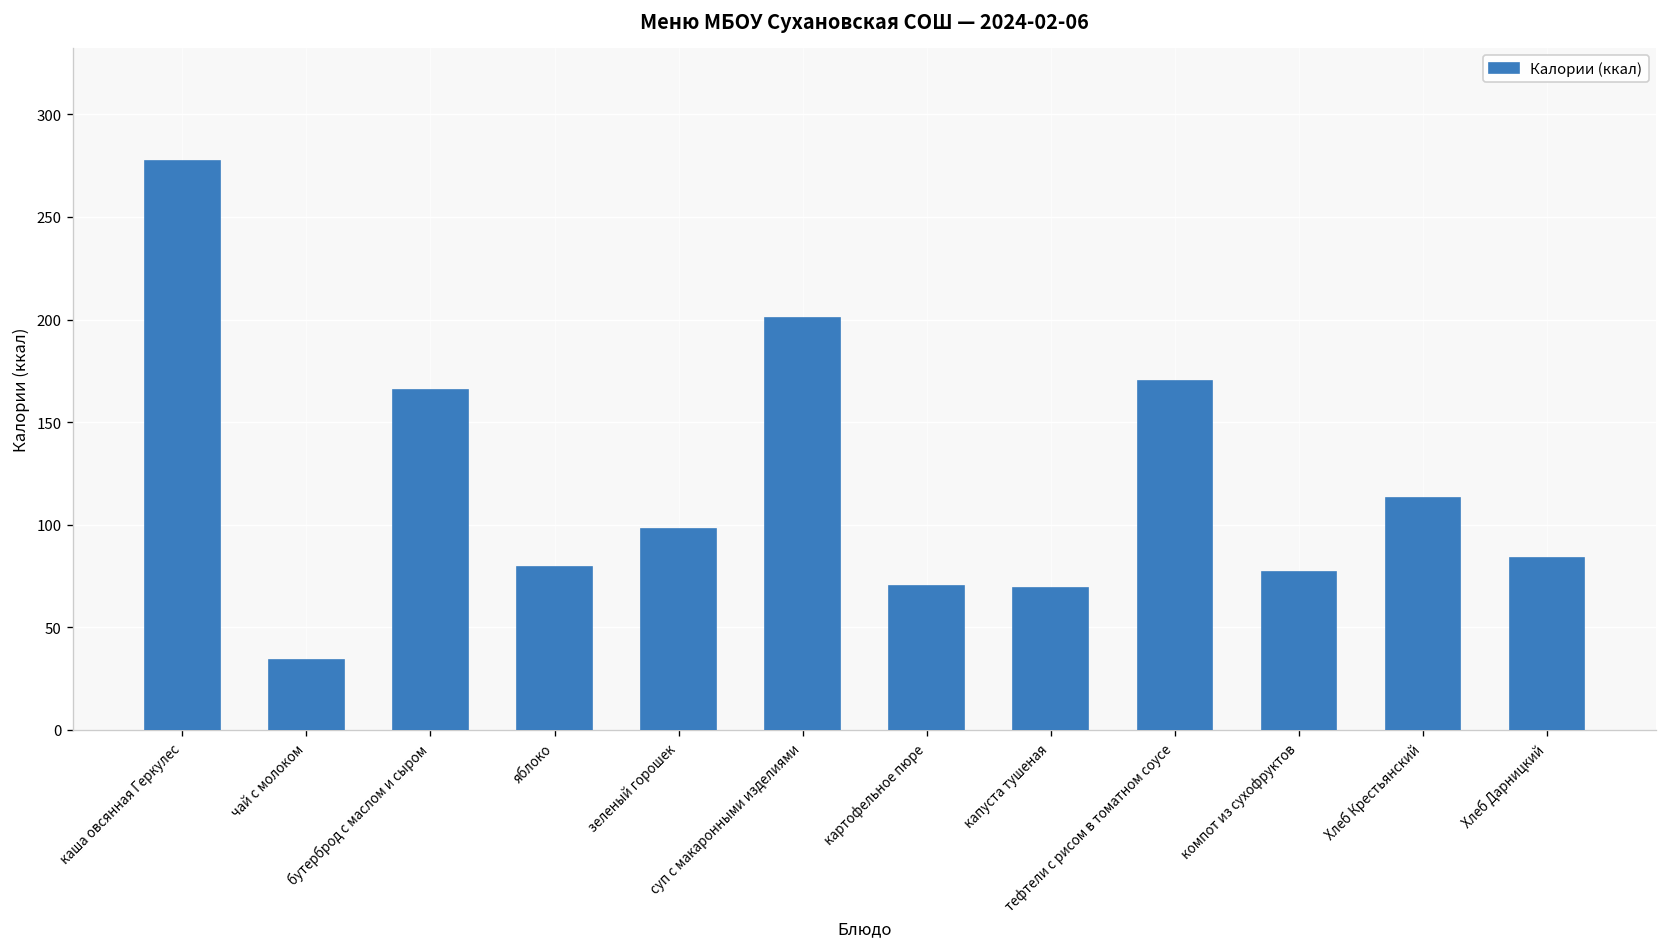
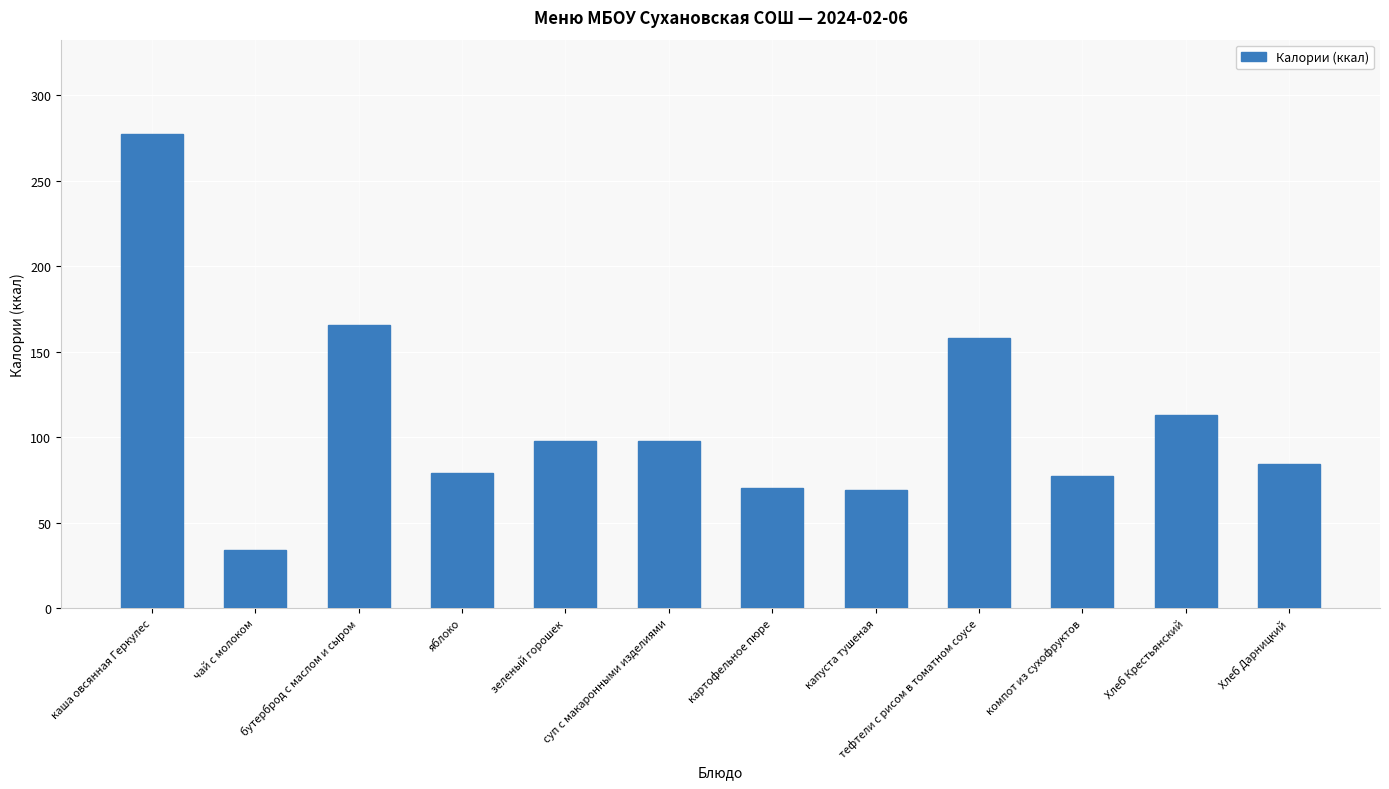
суп с макаронными изделиями: 201 -> 98
тефтели с рисом в томатном соусе: 170 -> 158
